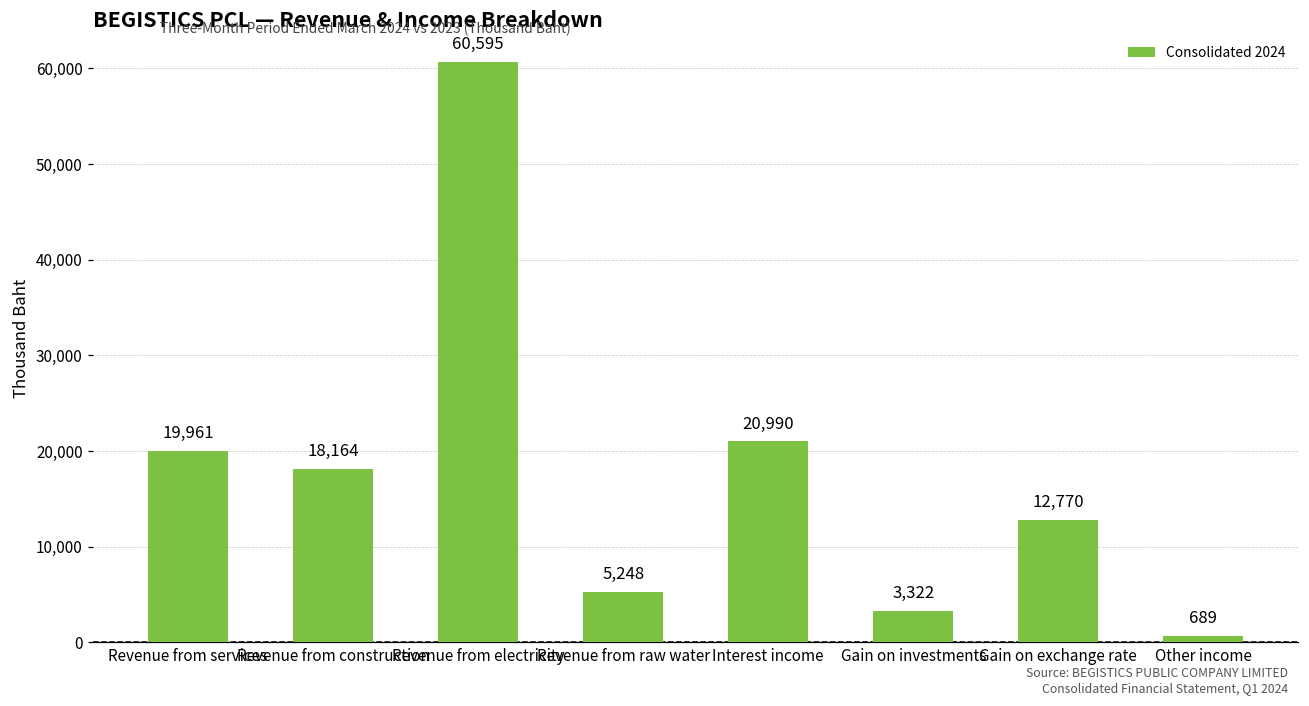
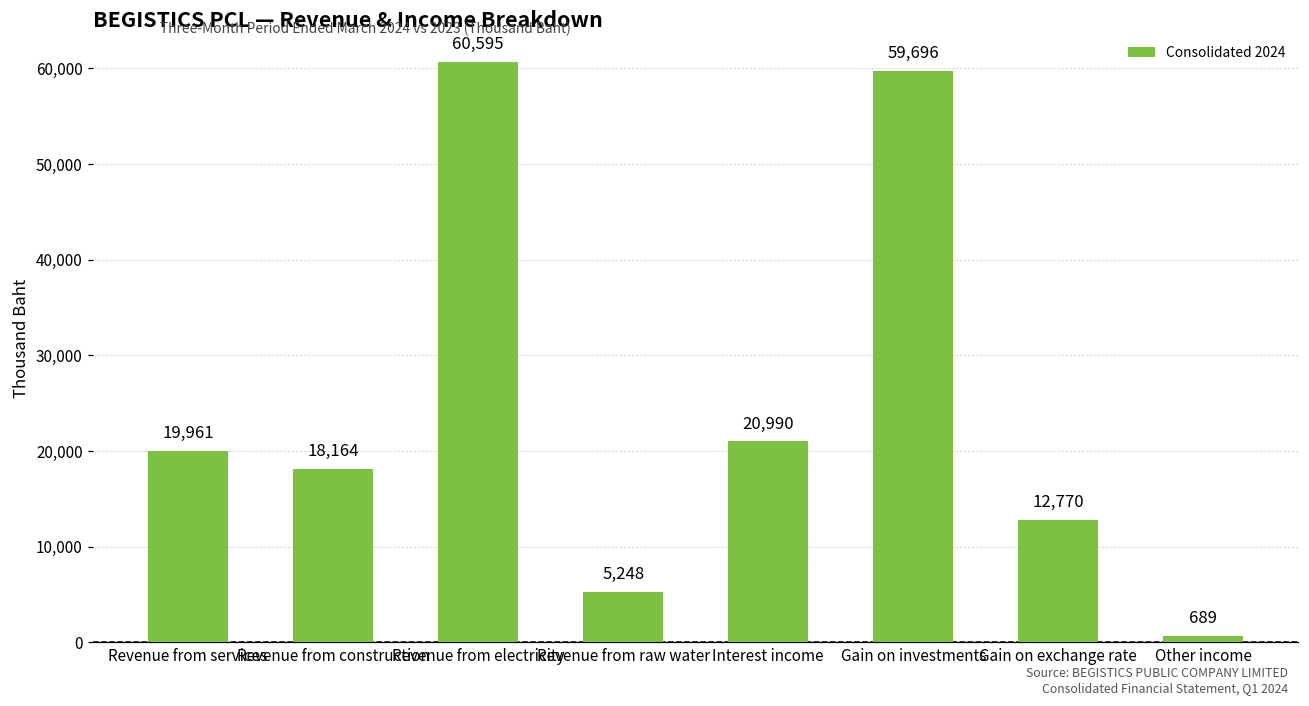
Gain on investments: 3,322 -> 59,696
